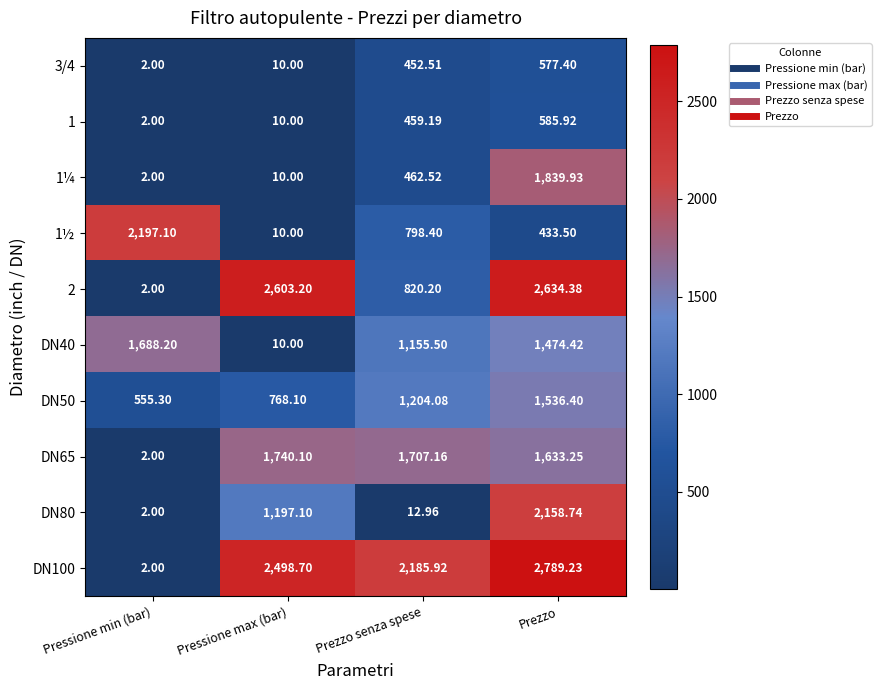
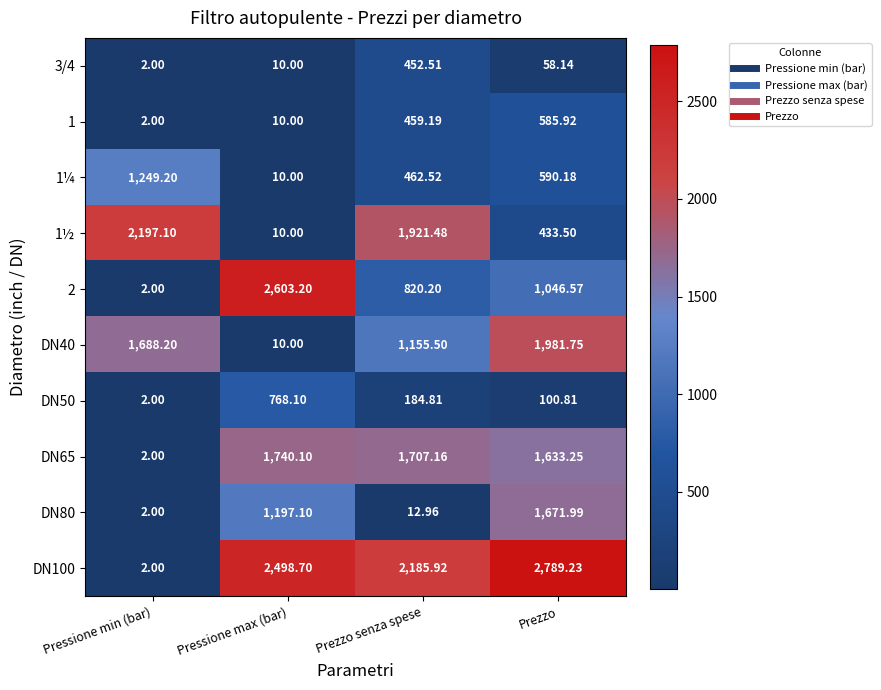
3/4, Prezzo: 577.40 -> 58.14
1¼, Pressione min (bar): 2.00 -> 1,249.20
1¼, Prezzo: 1,839.93 -> 590.18
1½, Prezzo senza spese: 798.40 -> 1,921.48
2, Prezzo: 2,634.38 -> 1,046.57
DN40, Prezzo: 1,474.42 -> 1,981.75
DN50, Pressione min (bar): 555.30 -> 2.00
DN50, Prezzo senza spese: 1,204.08 -> 184.81
DN50, Prezzo: 1,536.40 -> 100.81
DN80, Prezzo: 2,158.74 -> 1,671.99
